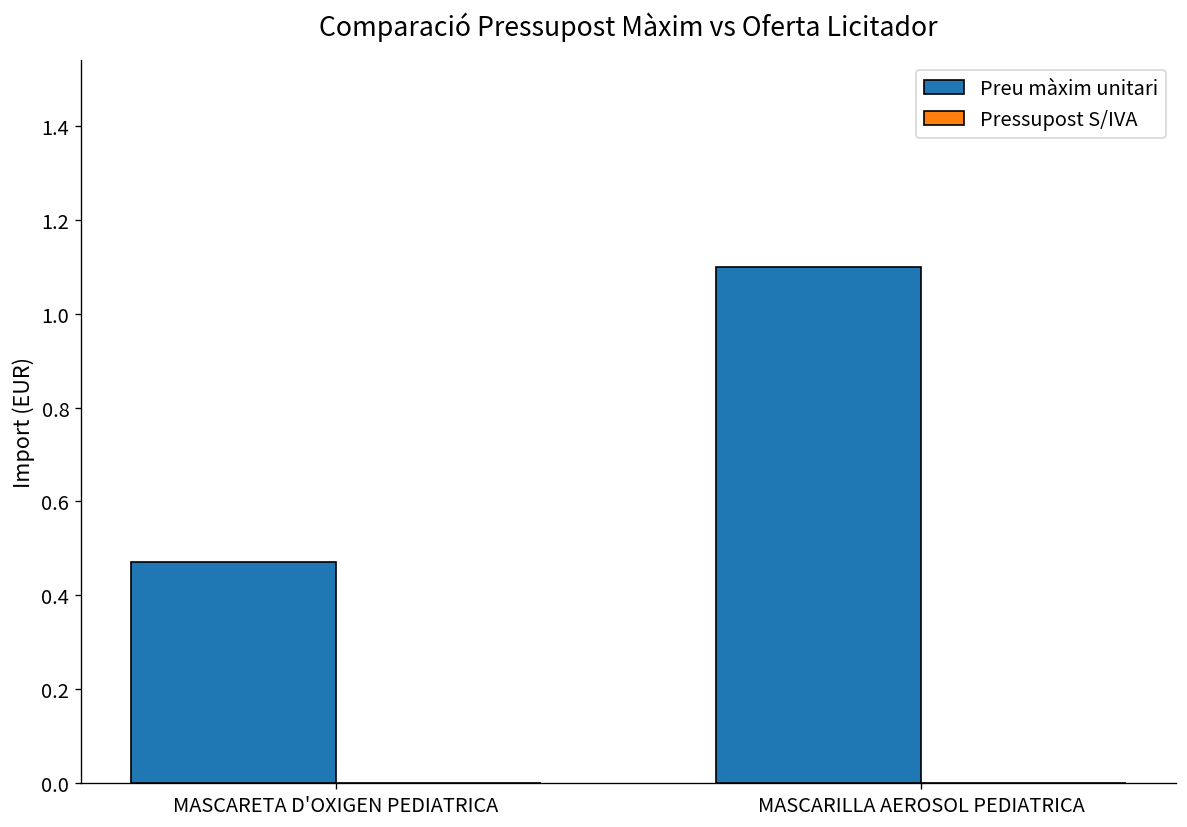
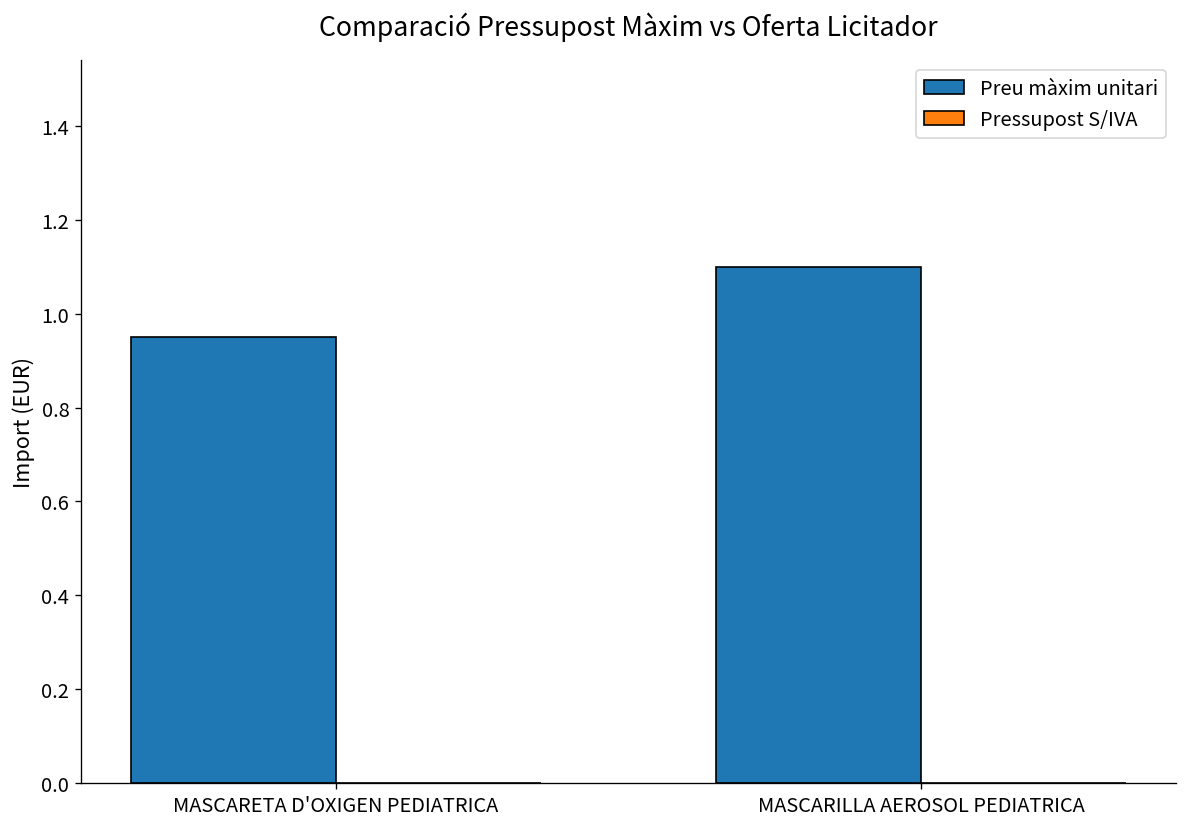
Preu màxim unitari, MASCARETA D'OXIGEN PEDIATRICA: 0.47 -> 0.95
